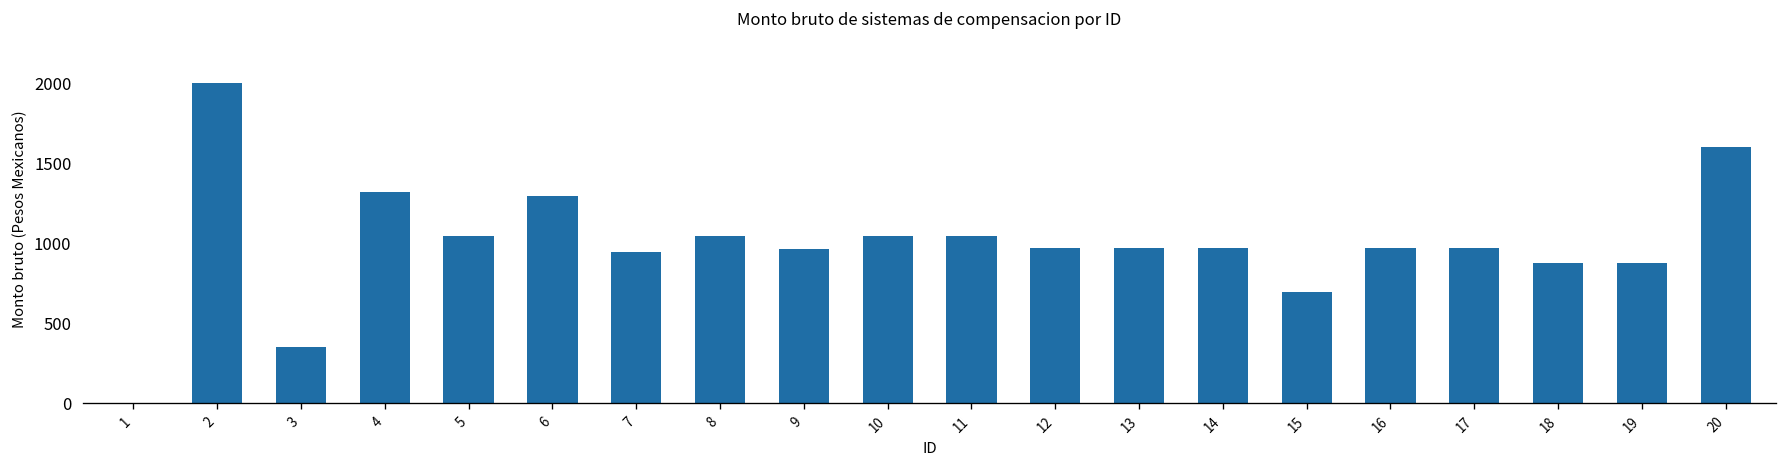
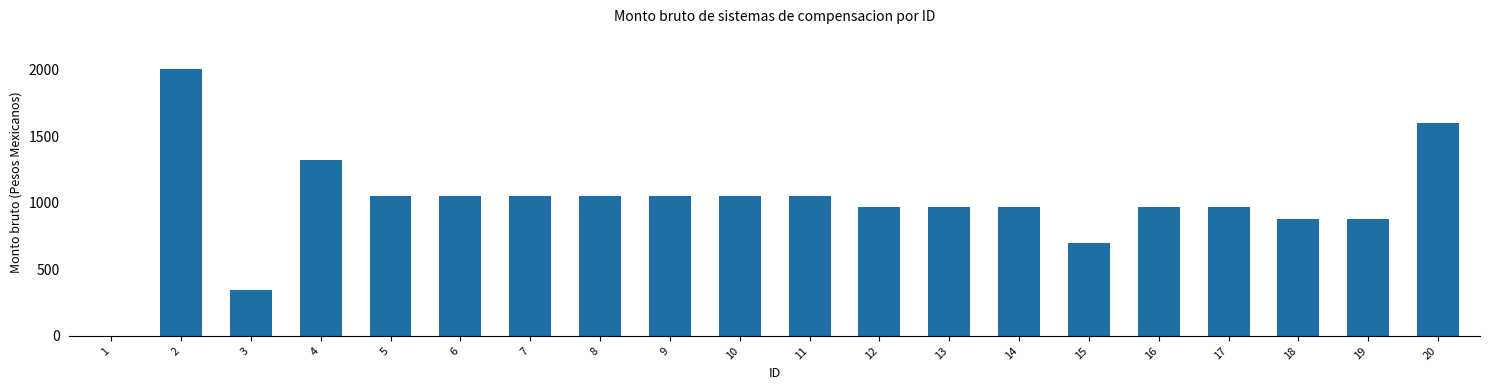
6: 1290 -> 1050
7: 950 -> 1050
9: 970 -> 1050
